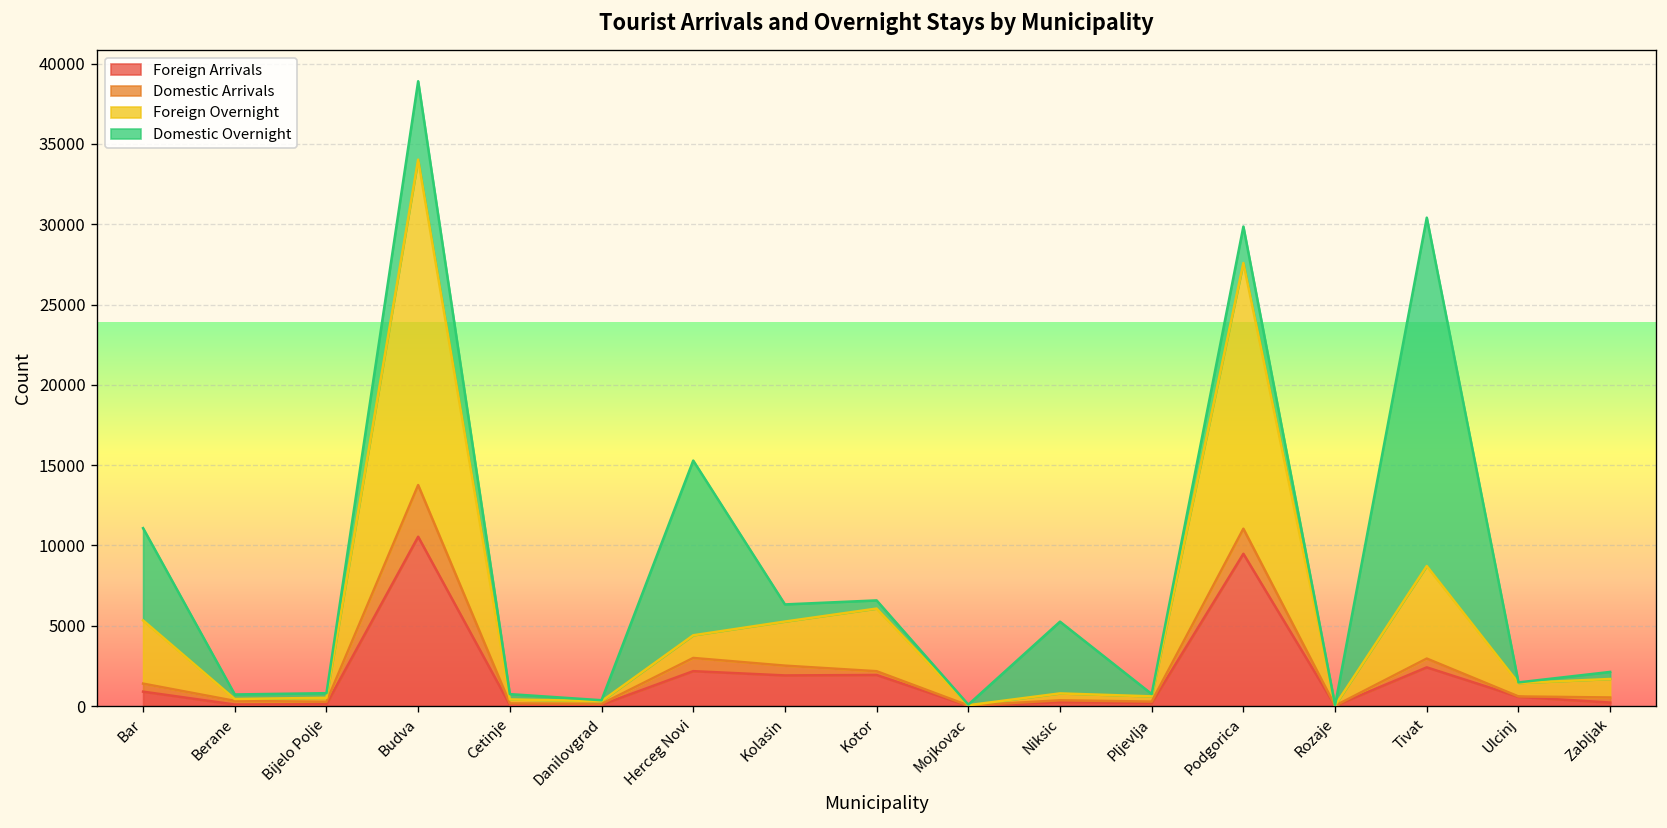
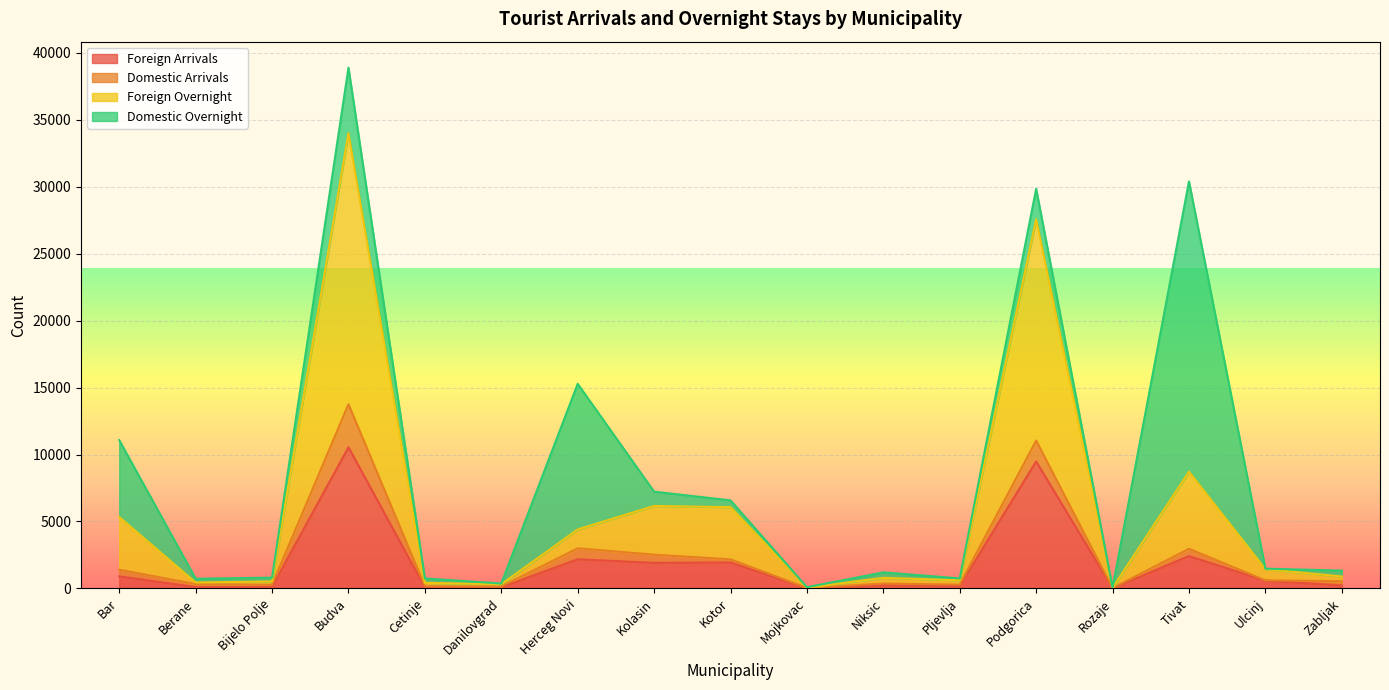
Foreign Overnight, Kolasin: 2700 -> 3600
Domestic Overnight, Niksic: 4500 -> 400
Foreign Overnight, Zabljak: 1200 -> 400
